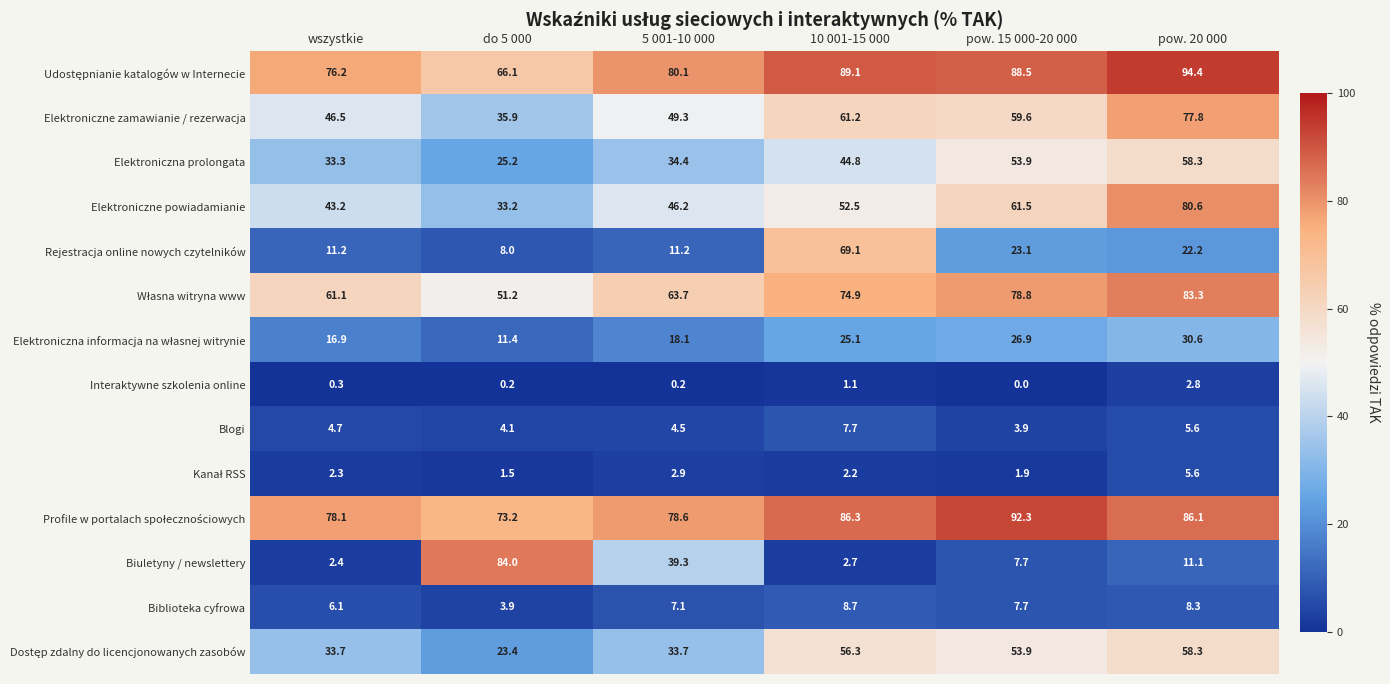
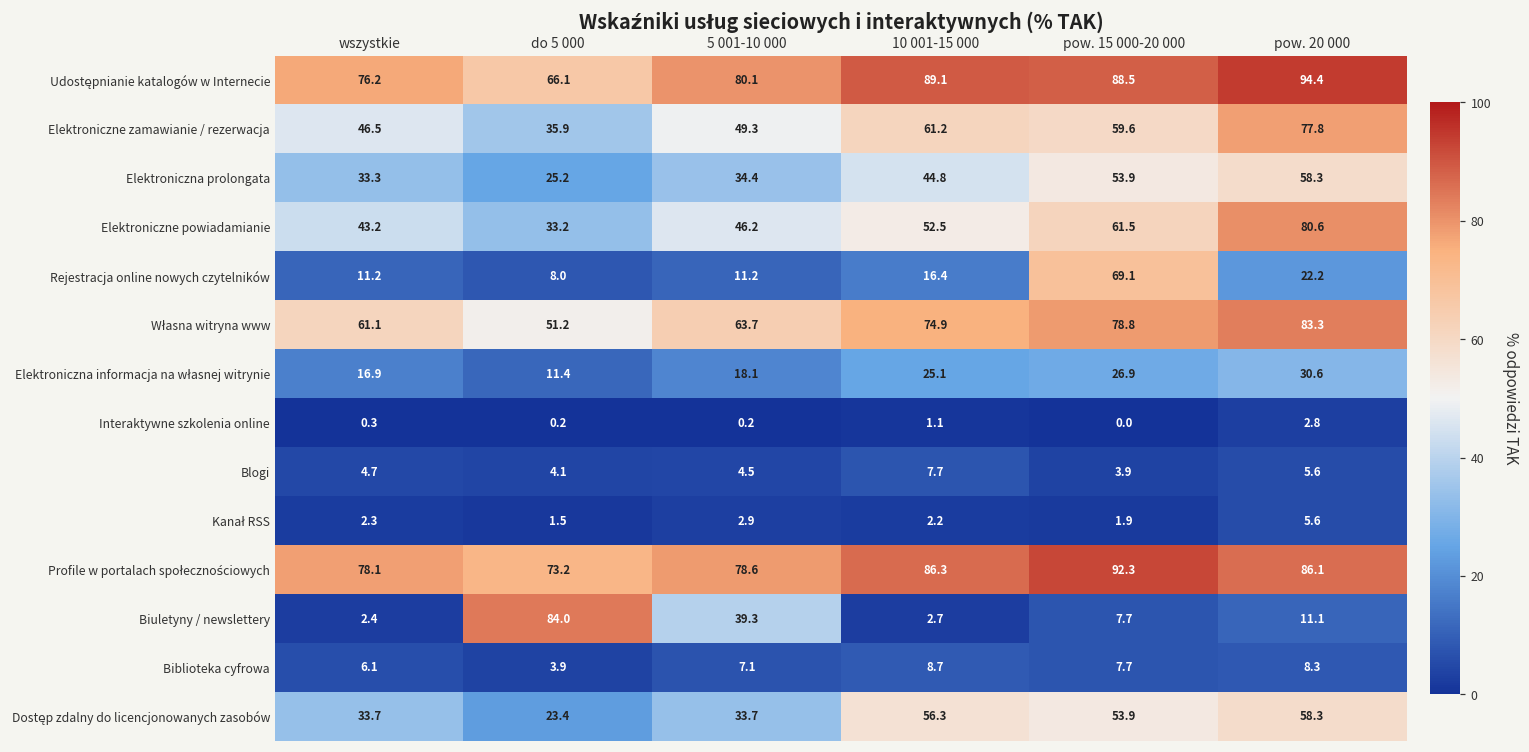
Rejestracja online nowych czytelników, 10 001-15 000: 69.1 -> 16.4
Rejestracja online nowych czytelników, pow. 15 000-20 000: 23.1 -> 69.1
